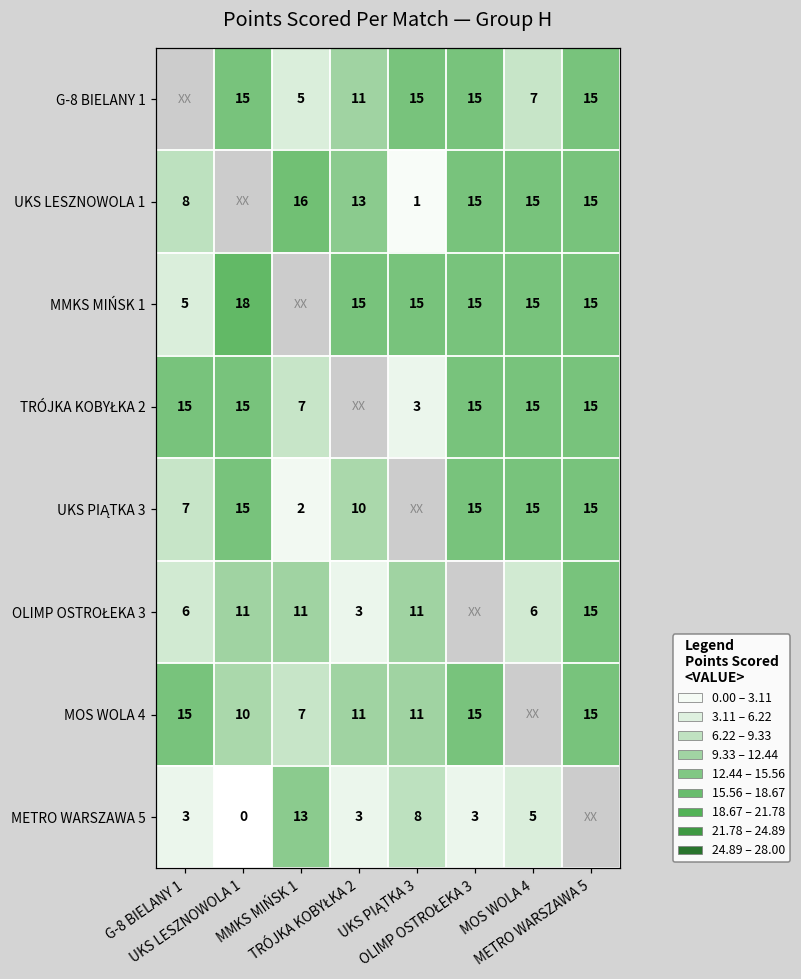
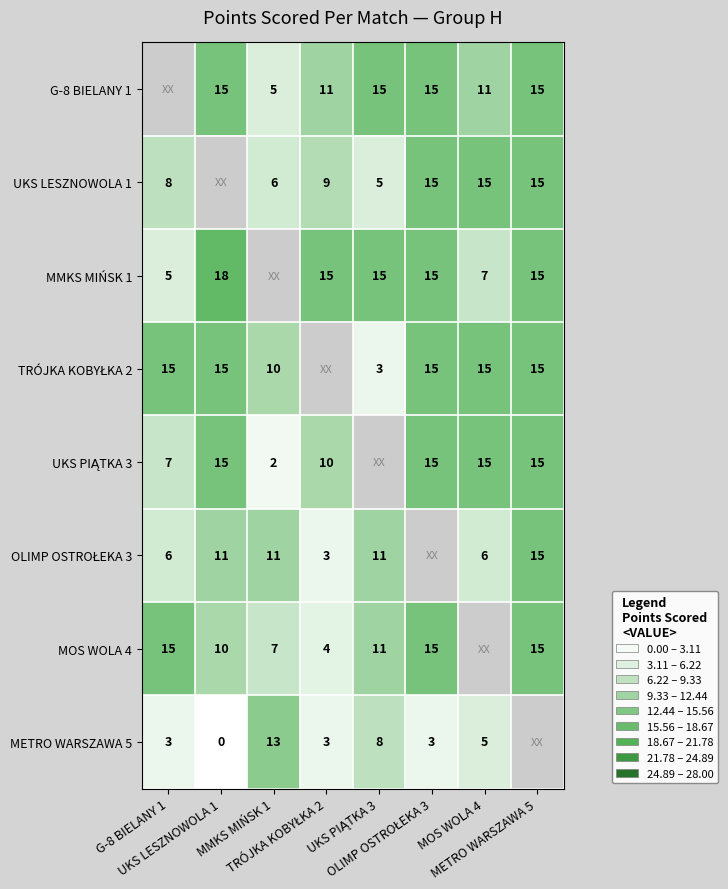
G-8 BIELANY 1, MOS WOLA 4: 7 -> 11
UKS LESZNOWOLA 1, MMKS MIŃSK 1: 16 -> 6
UKS LESZNOWOLA 1, TRÓJKA KOBYŁKA 2: 13 -> 9
UKS LESZNOWOLA 1, UKS PIĄTKA 3: 1 -> 5
MMKS MIŃSK 1, MOS WOLA 4: 15 -> 7
TRÓJKA KOBYŁKA 2, MMKS MIŃSK 1: 7 -> 10
MOS WOLA 4, TRÓJKA KOBYŁKA 2: 11 -> 4
